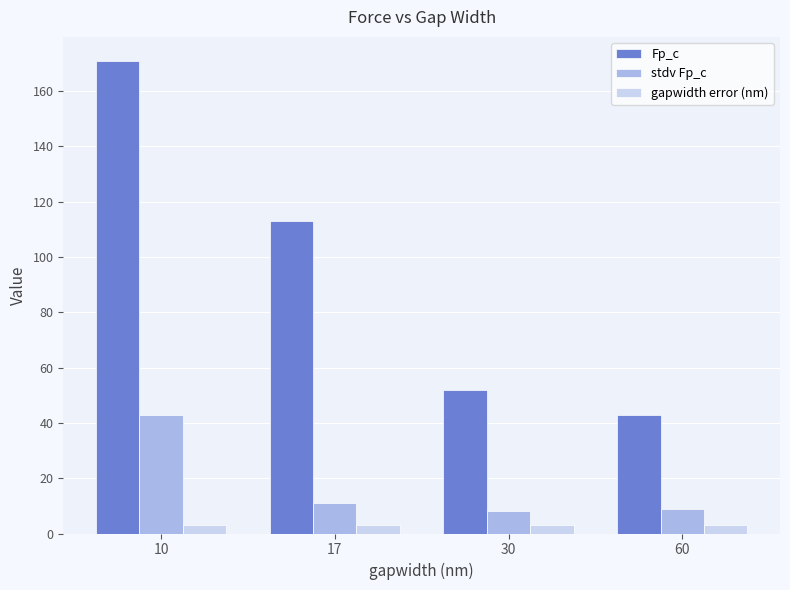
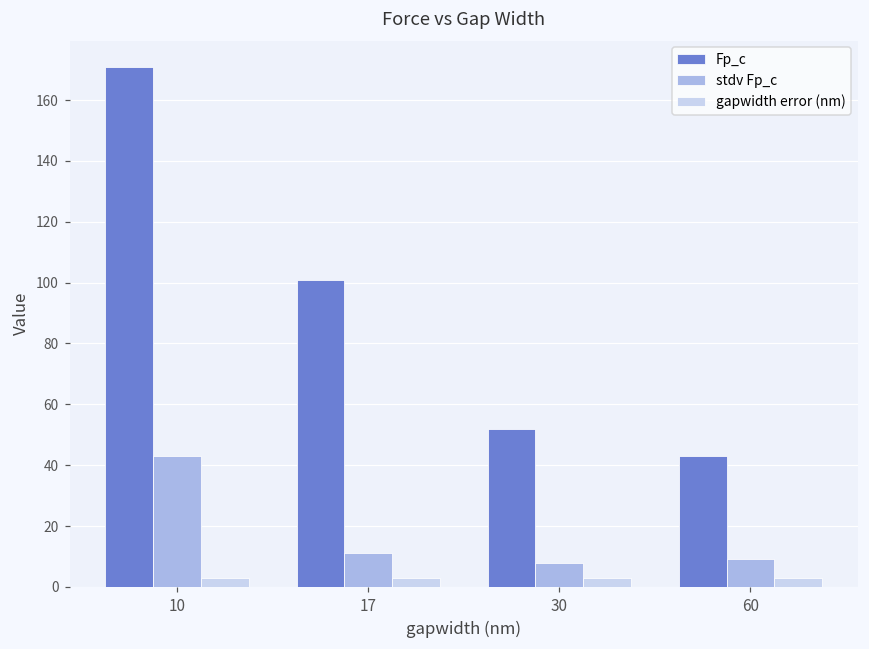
Fp_c, 17: 113 -> 101
